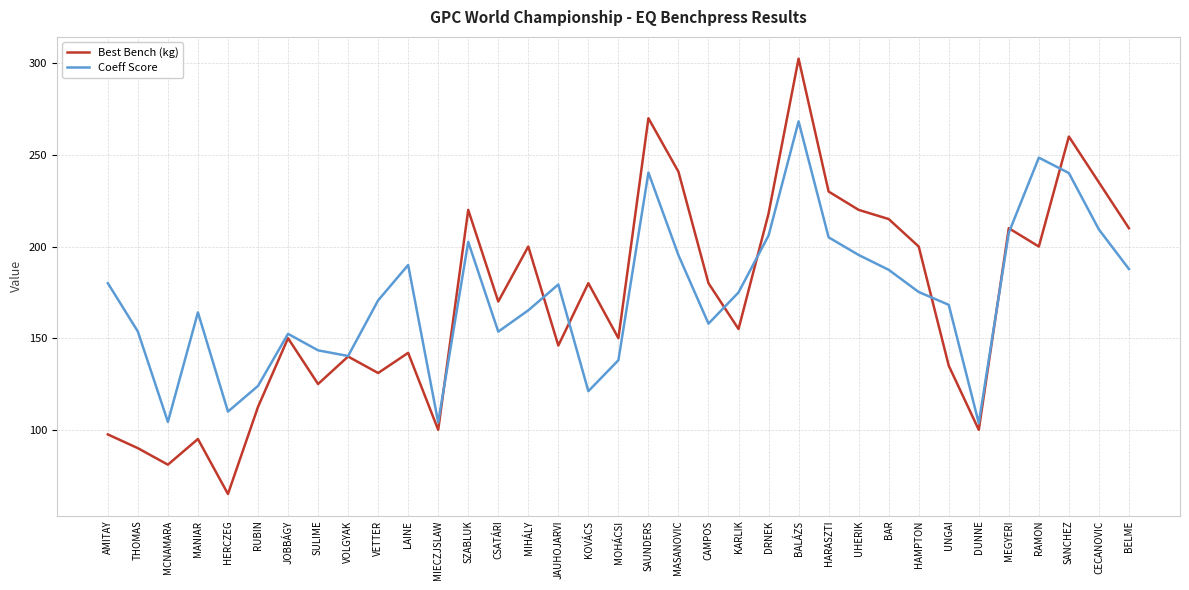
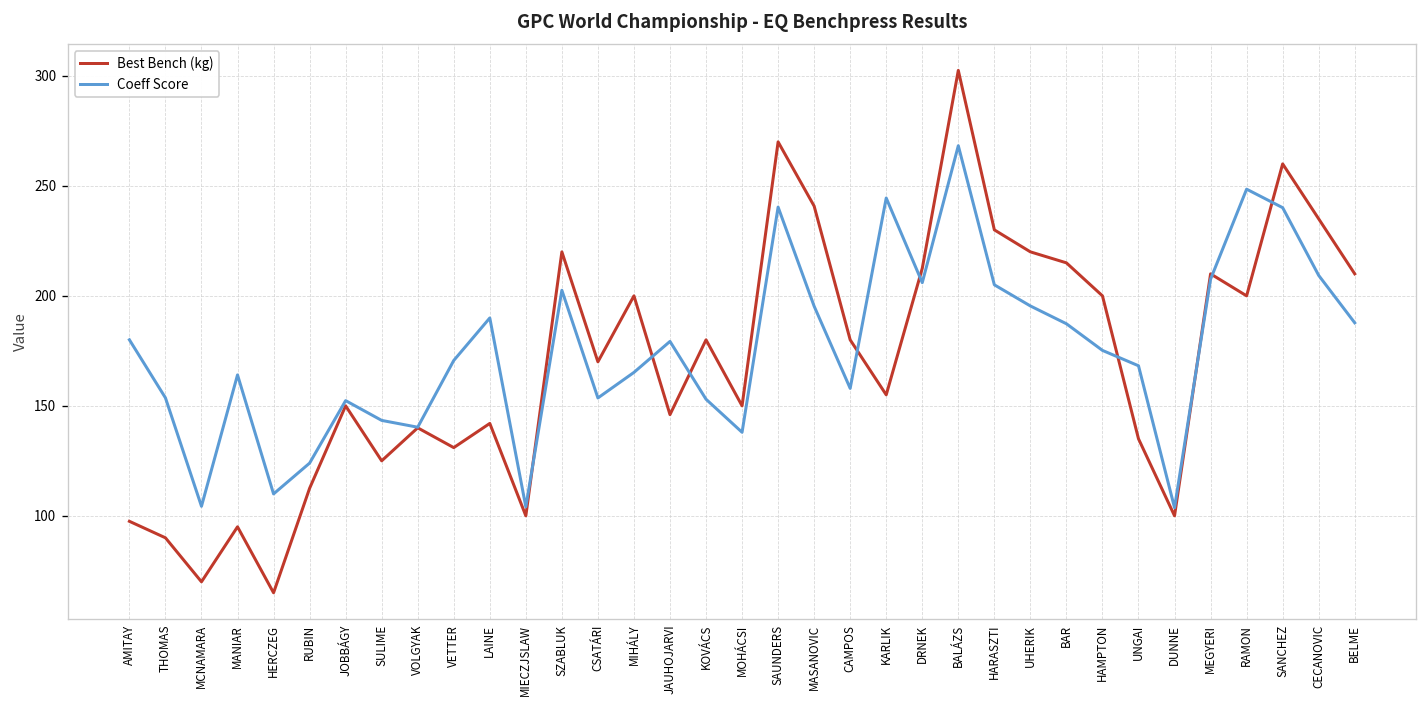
Best Bench (kg), MCNAMARA: 81 -> 70
Coeff Score, KOVÁCS: 121 -> 153
Coeff Score, KARLIK: 175 -> 244
Best Bench (kg), DRNEK: 218 -> 213
